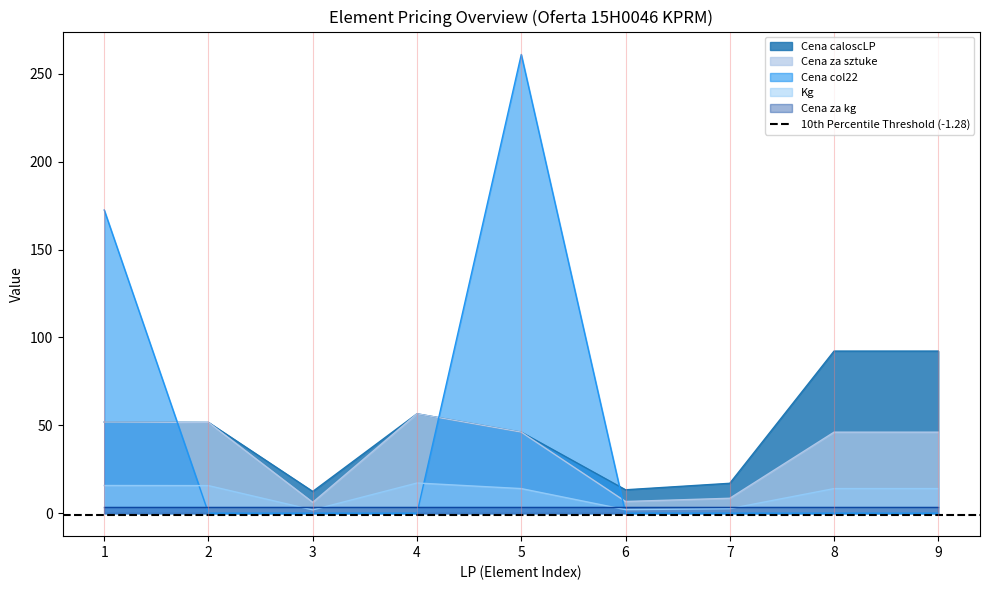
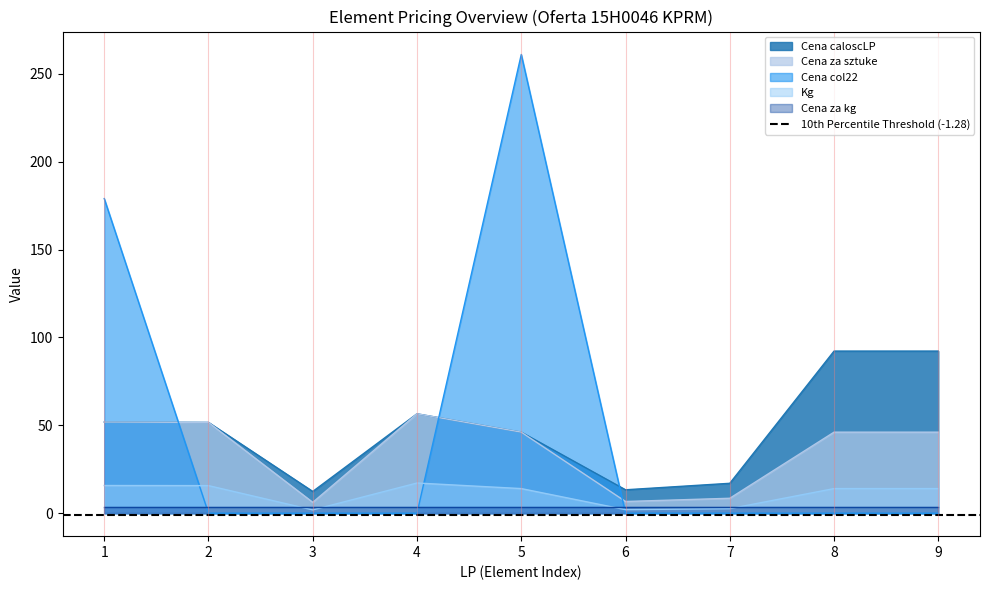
Cena col22, 1: 172 -> 179
